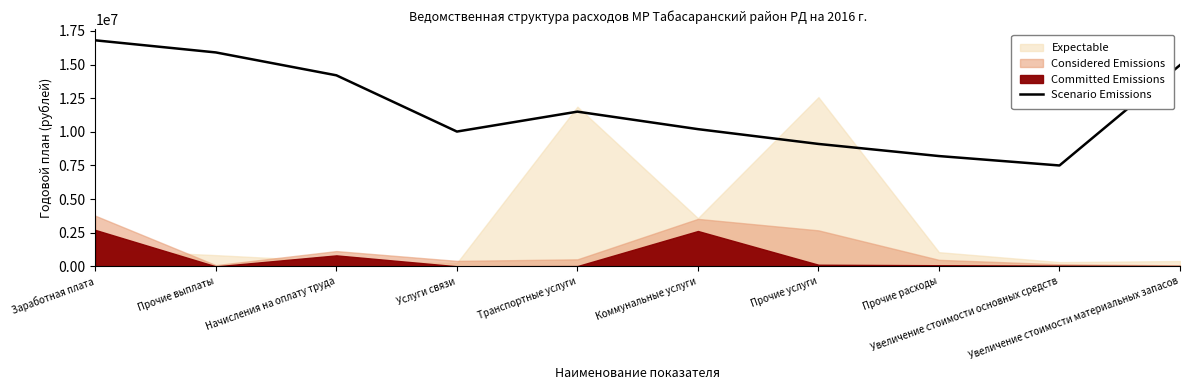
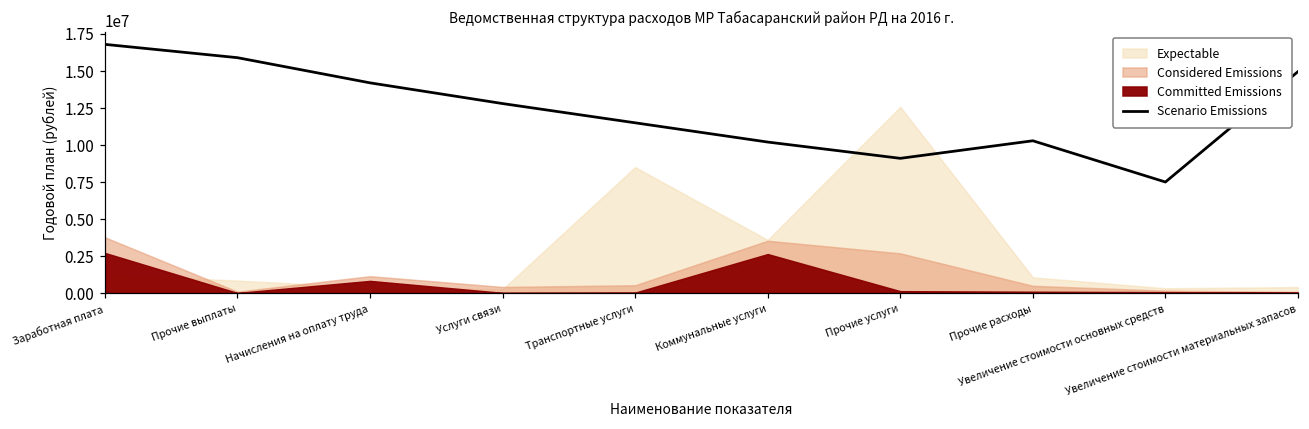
Scenario Emissions, Услуги связи: 10000000 -> 12800000
Expectable, Транспортные услуги: 11900000 -> 8500000
Scenario Emissions, Прочие расходы: 8200000 -> 10300000
